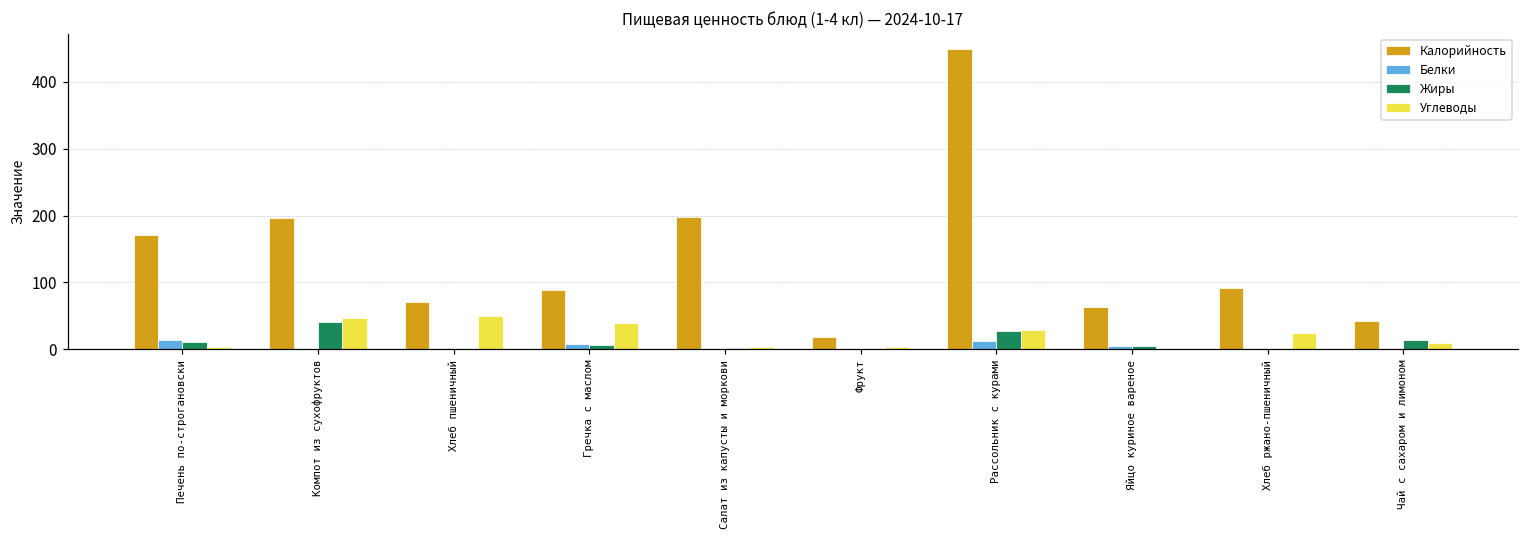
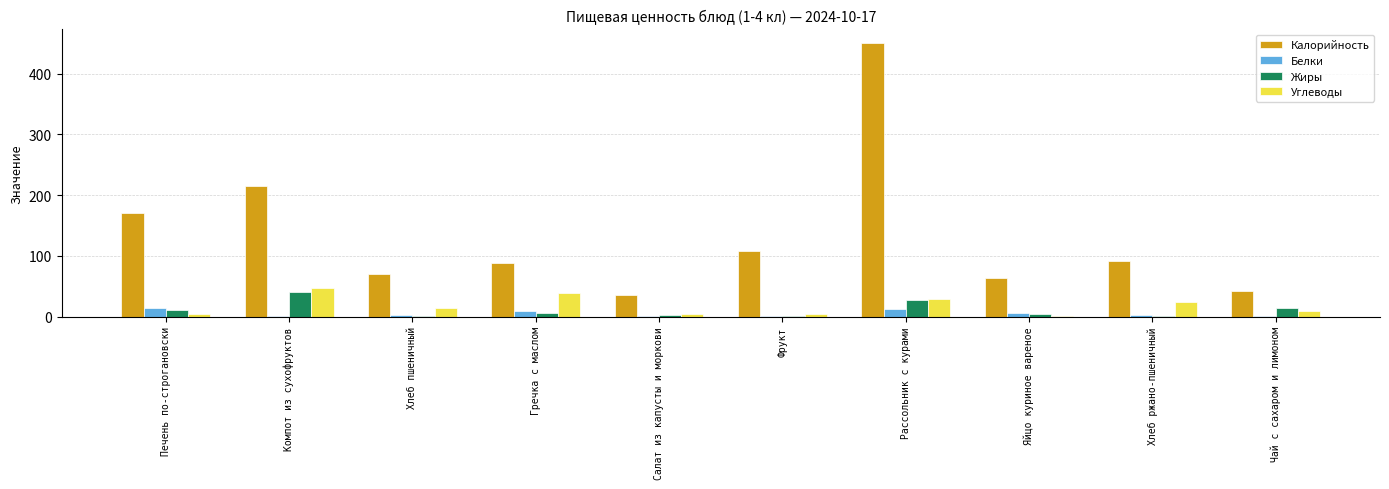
Калорийность, Компот из сухофруктов: 200 -> 210
Углеводы, Хлеб пшеничный: 50 -> 10
Калорийность, Салат из капусты и моркови: 200 -> 40
Калорийность, Фрукт: 20 -> 110
